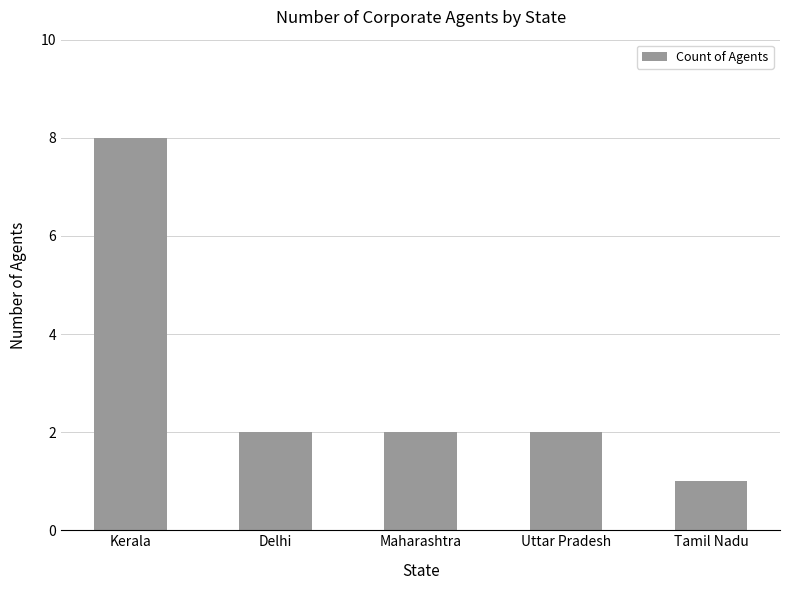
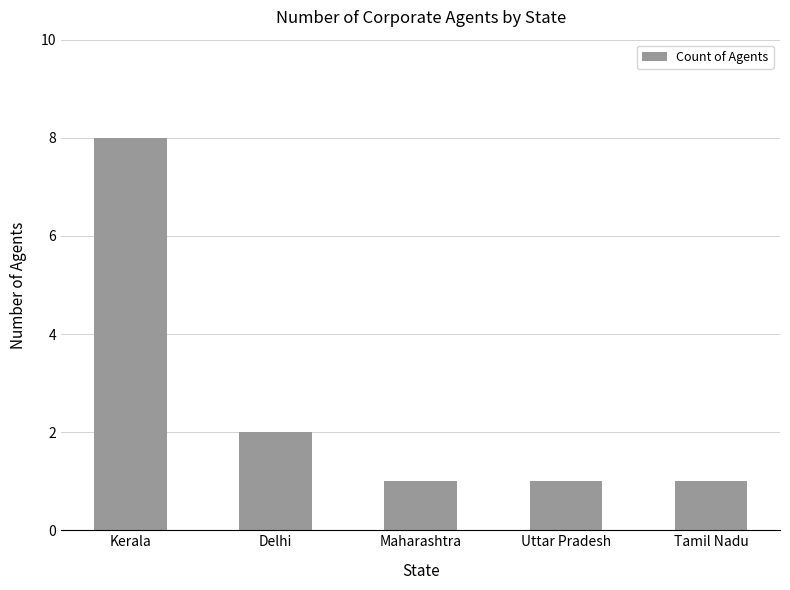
Maharashtra: 2 -> 1
Uttar Pradesh: 2 -> 1
